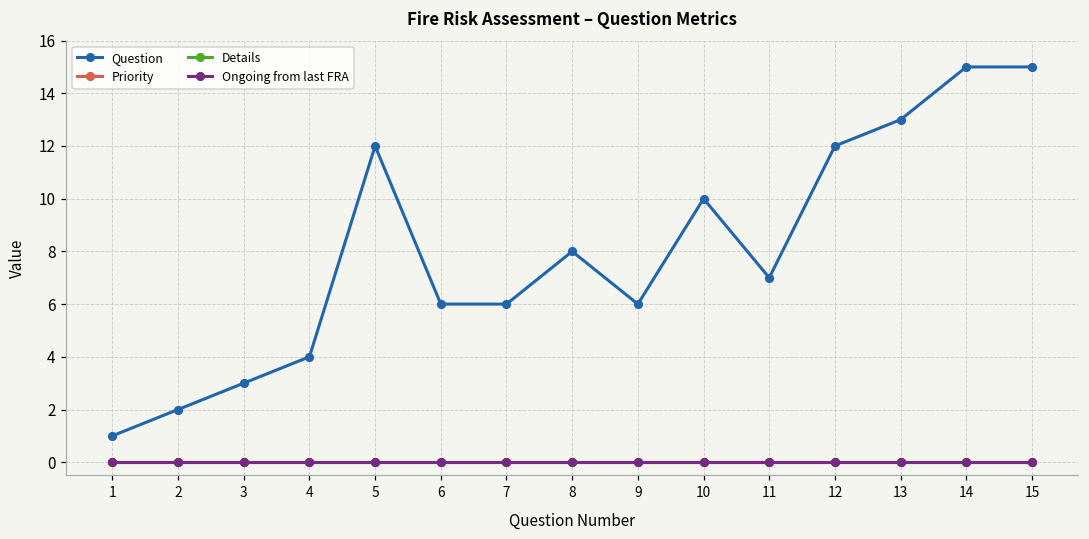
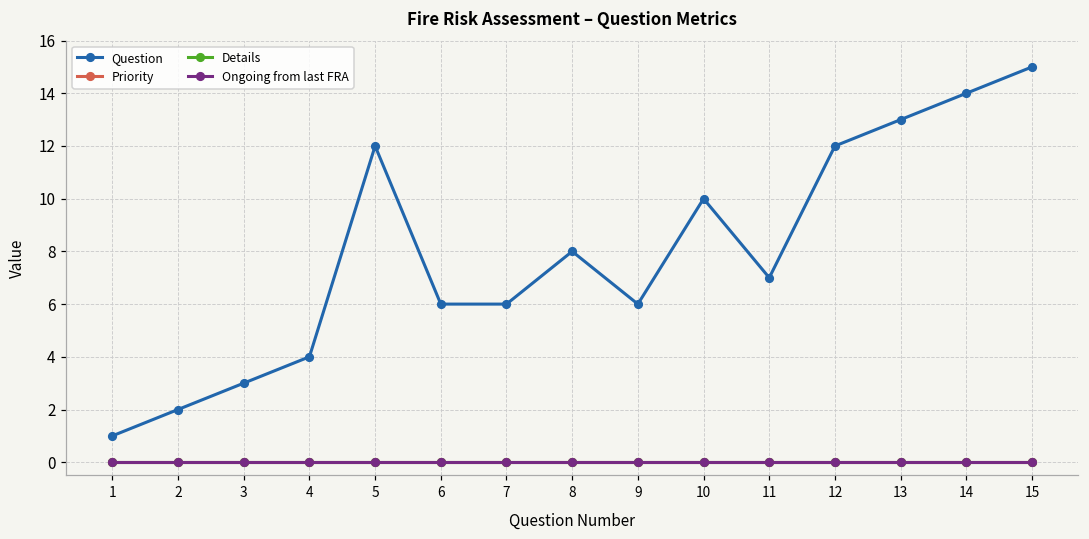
Question, 14: 15 -> 14
